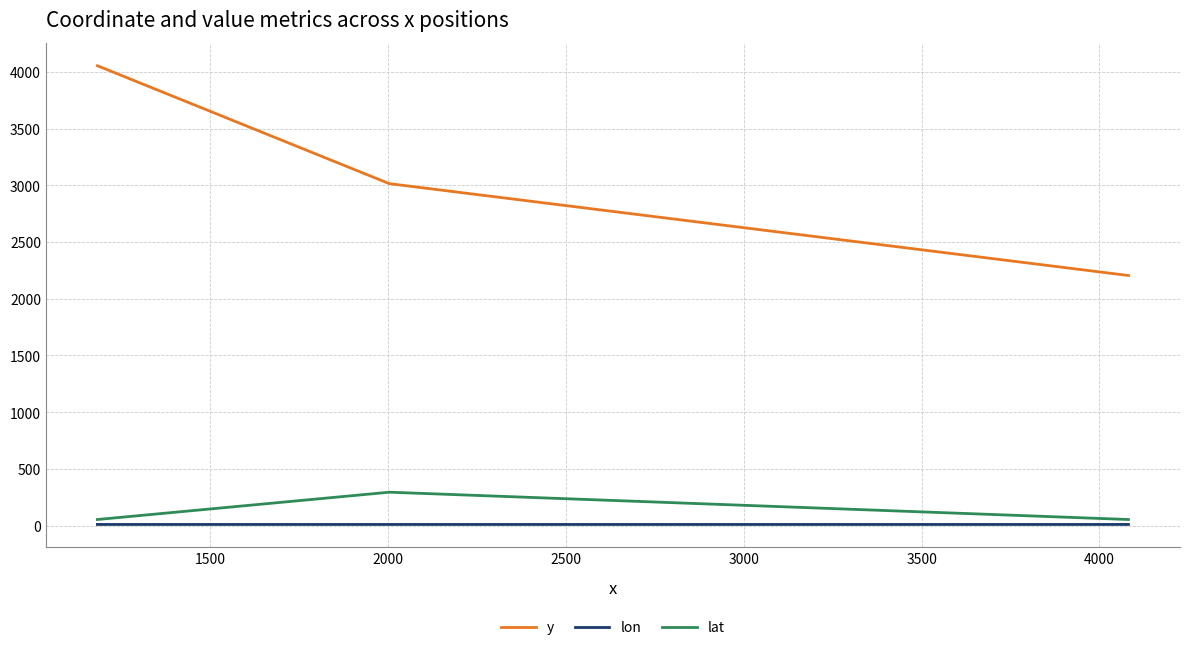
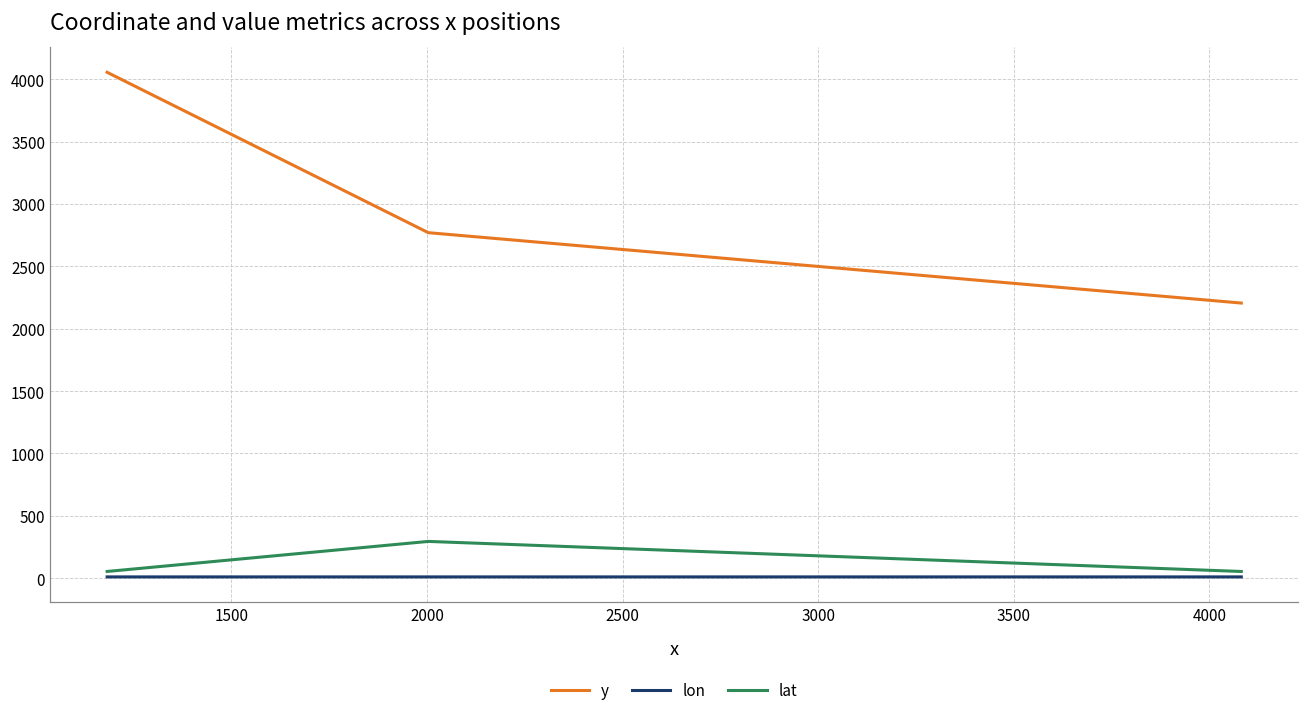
y, 2000: 3020 -> 2770
